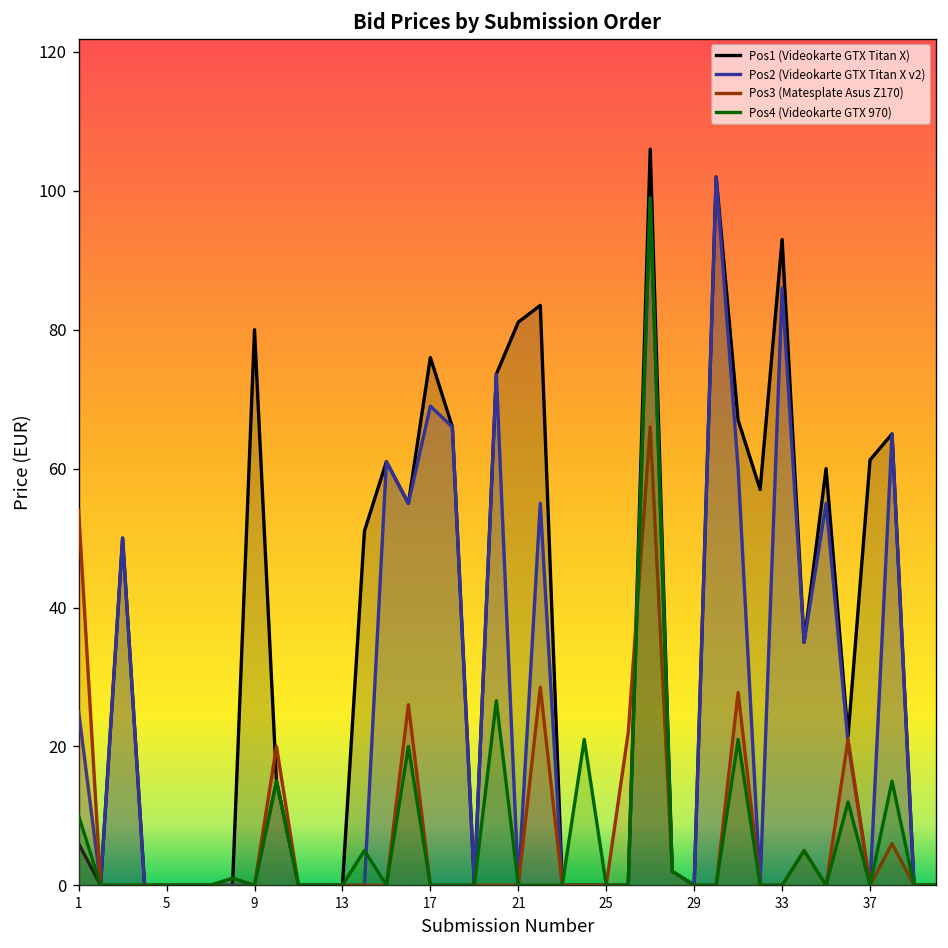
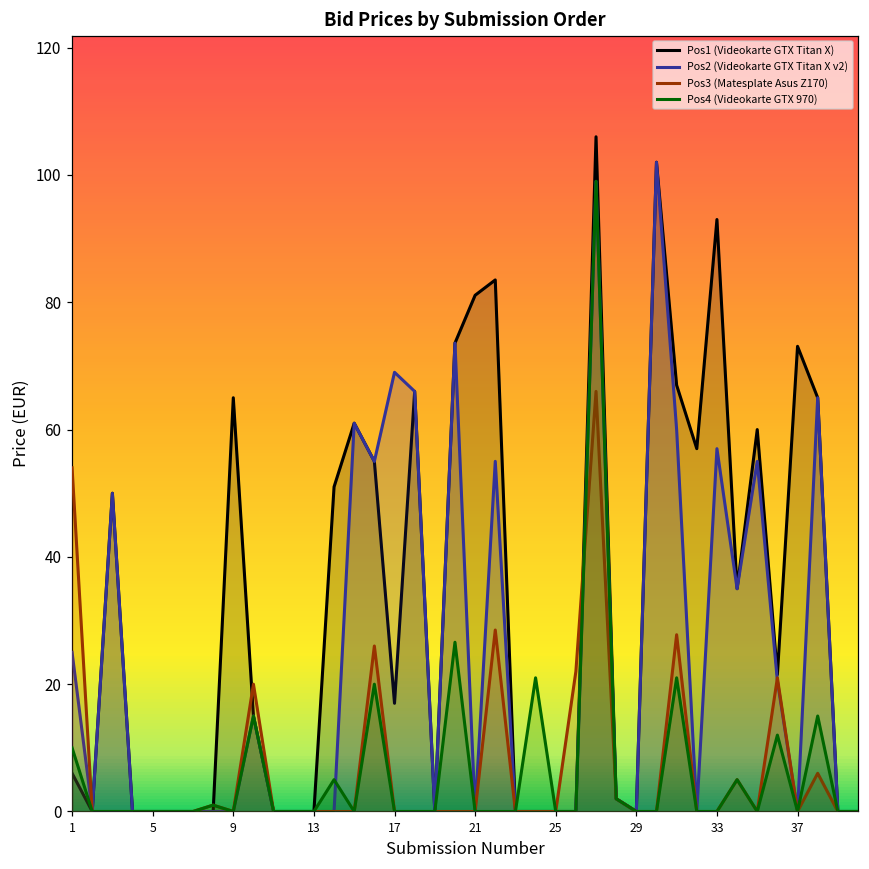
Pos1 (Videokarte GTX Titan X), 9: 80 -> 65
Pos1 (Videokarte GTX Titan X), 17: 76 -> 17
Pos2 (Videokarte GTX Titan X v2), 33: 86 -> 57
Pos1 (Videokarte GTX Titan X), 37: 61 -> 73
